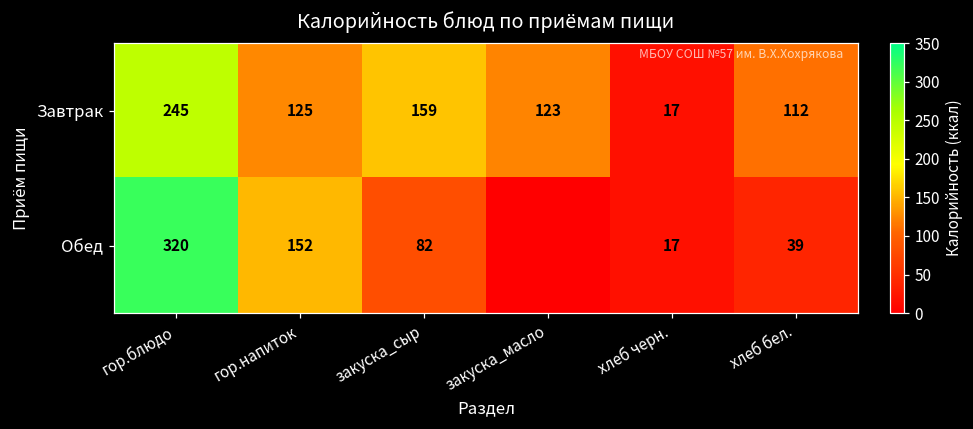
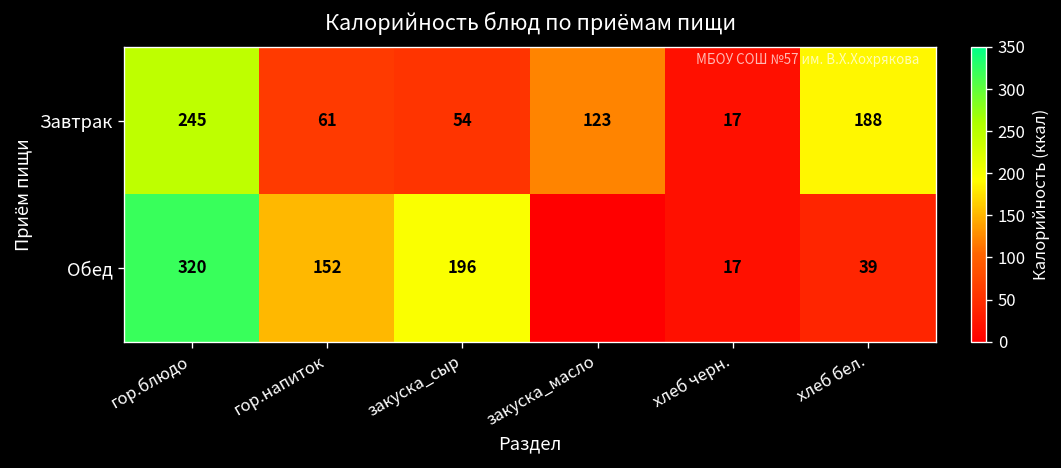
Завтрак, гор.напиток: 125 -> 61
Завтрак, закуска_сыр: 159 -> 54
Завтрак, хлеб бел.: 112 -> 188
Обед, закуска_сыр: 82 -> 196
